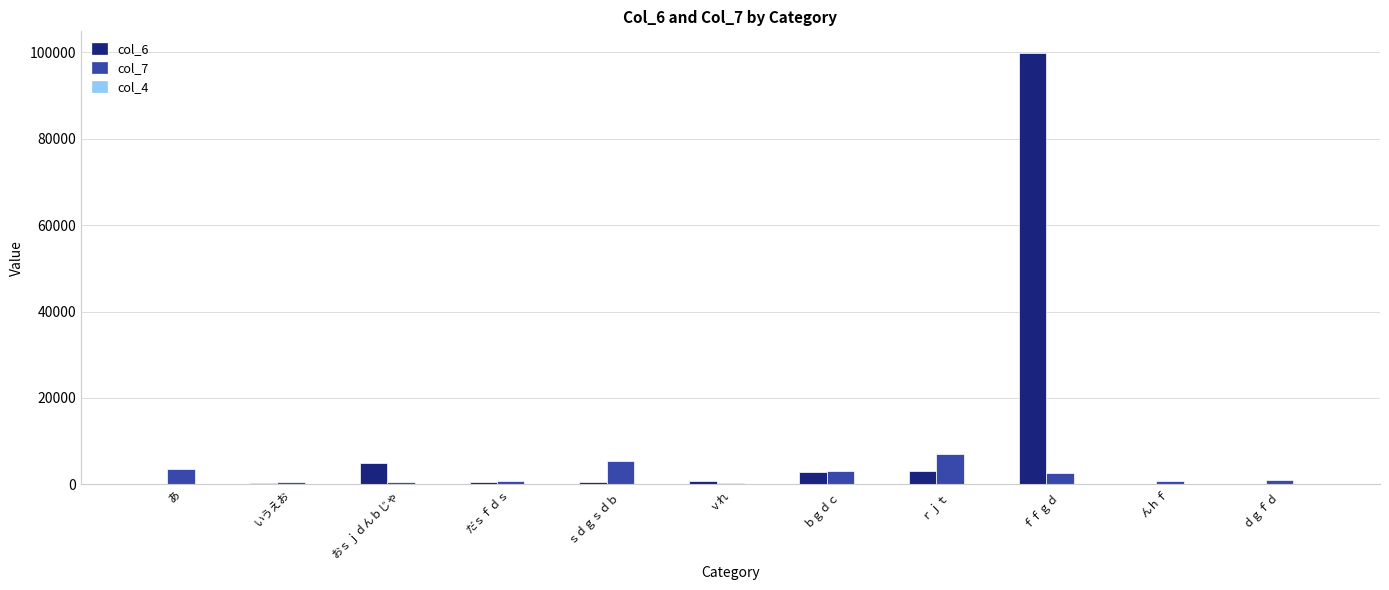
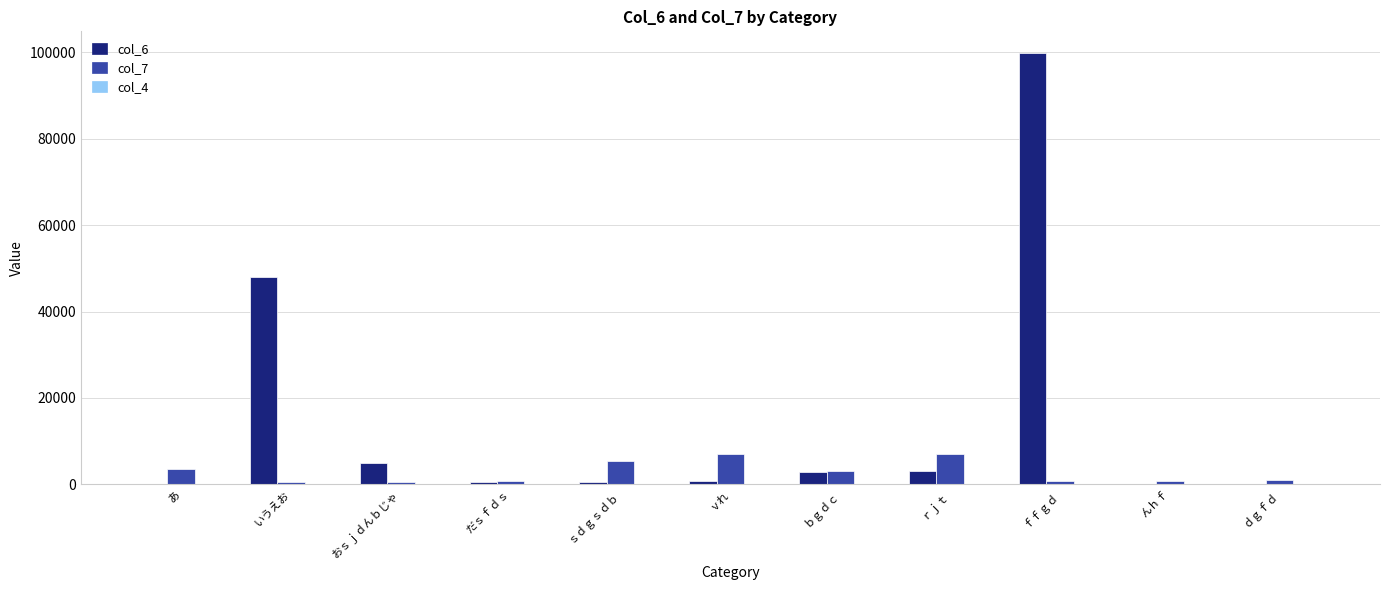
col_6, いうえお: 0 -> 48000
col_7, ｖれ: 0 -> 7000
col_7, ｆｆｇｄ: 3000 -> 1000
